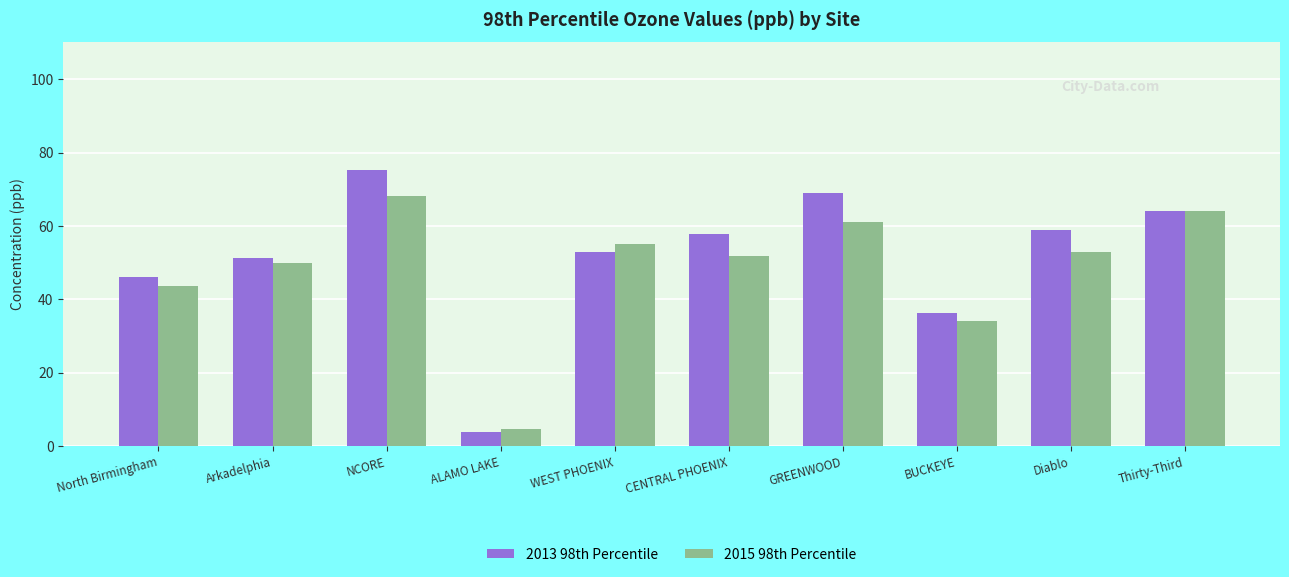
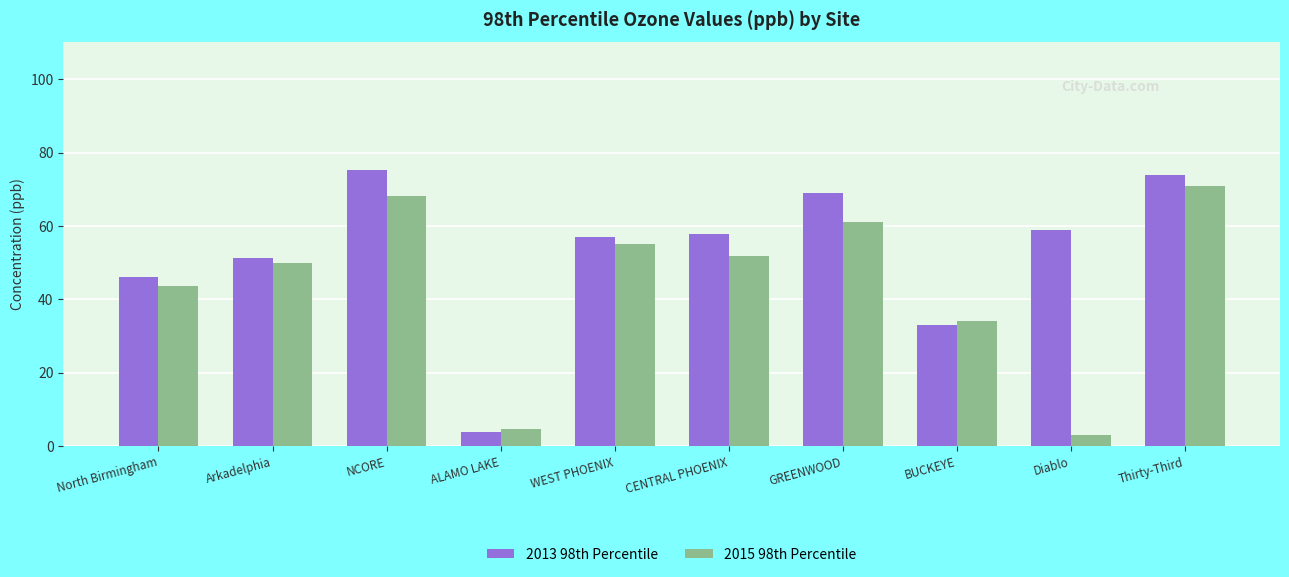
2013 98th Percentile, WEST PHOENIX: 53 -> 57
2013 98th Percentile, BUCKEYE: 36 -> 33
2015 98th Percentile, Diablo: 53 -> 3
2013 98th Percentile, Thirty-Third: 64 -> 74
2015 98th Percentile, Thirty-Third: 64 -> 71
